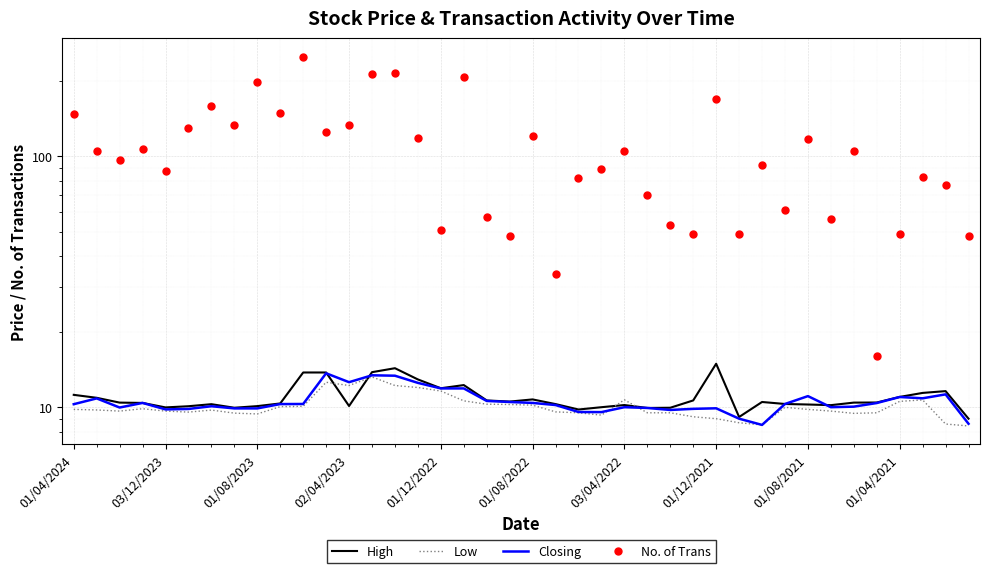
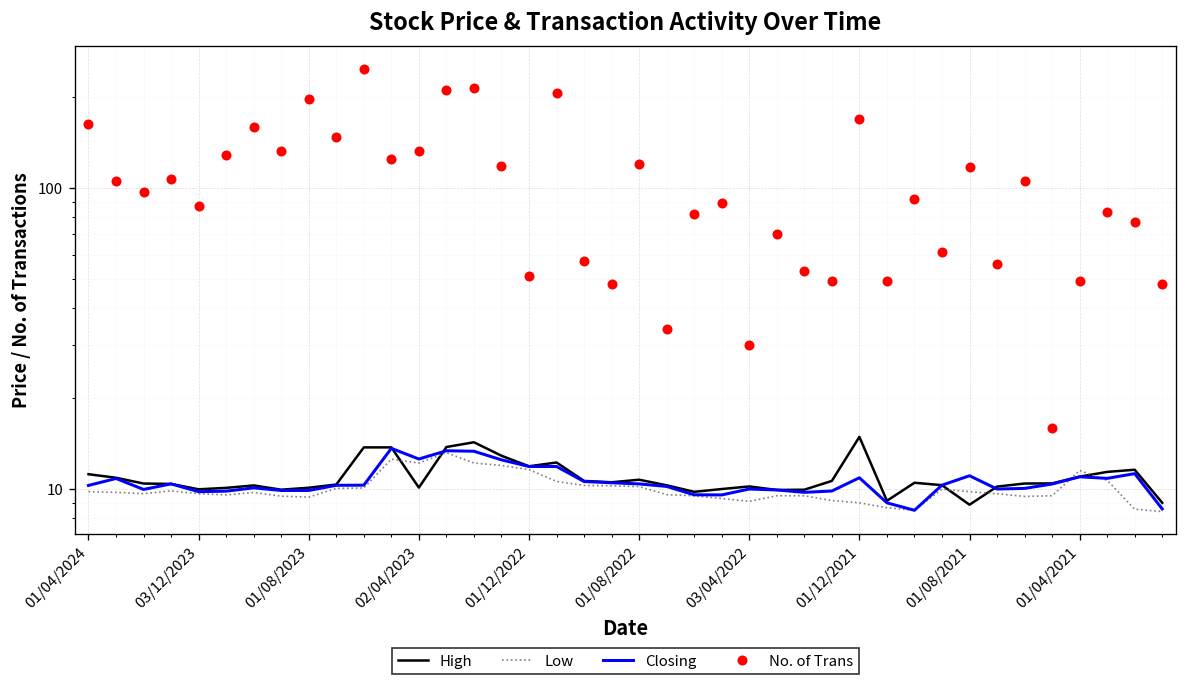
No. of Trans, 01/04/2024: 150 -> 160
Low, 03/04/2022: 10.7 -> 9.1
No. of Trans, 03/04/2022: 105 -> 30
Closing, 01/12/2021: 9.9 -> 10.9
High, 01/08/2021: 10.3 -> 8.9
Low, 01/04/2021: 10.6 -> 12
